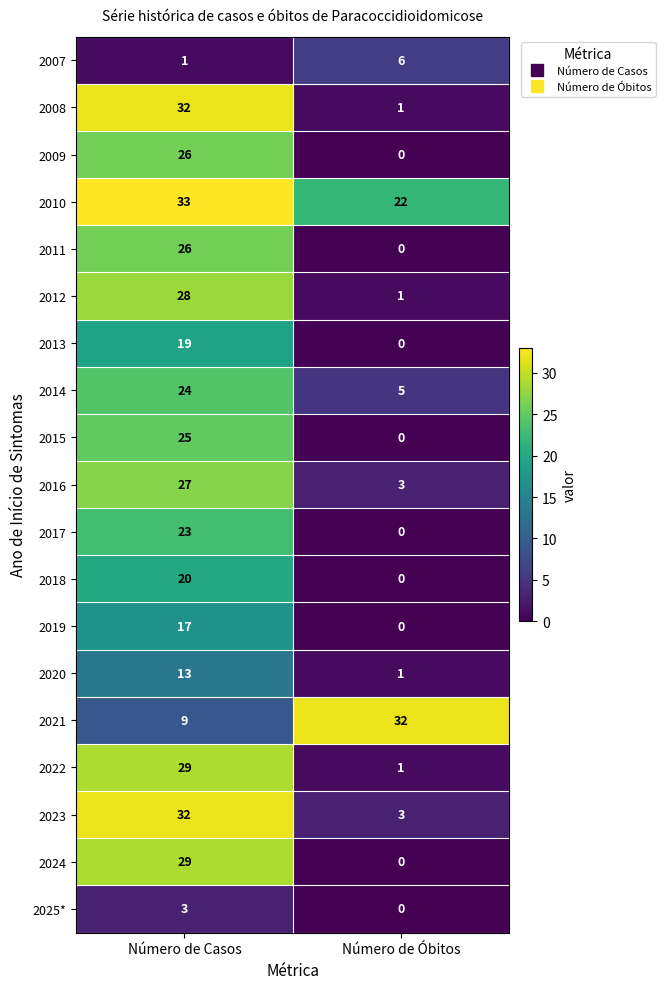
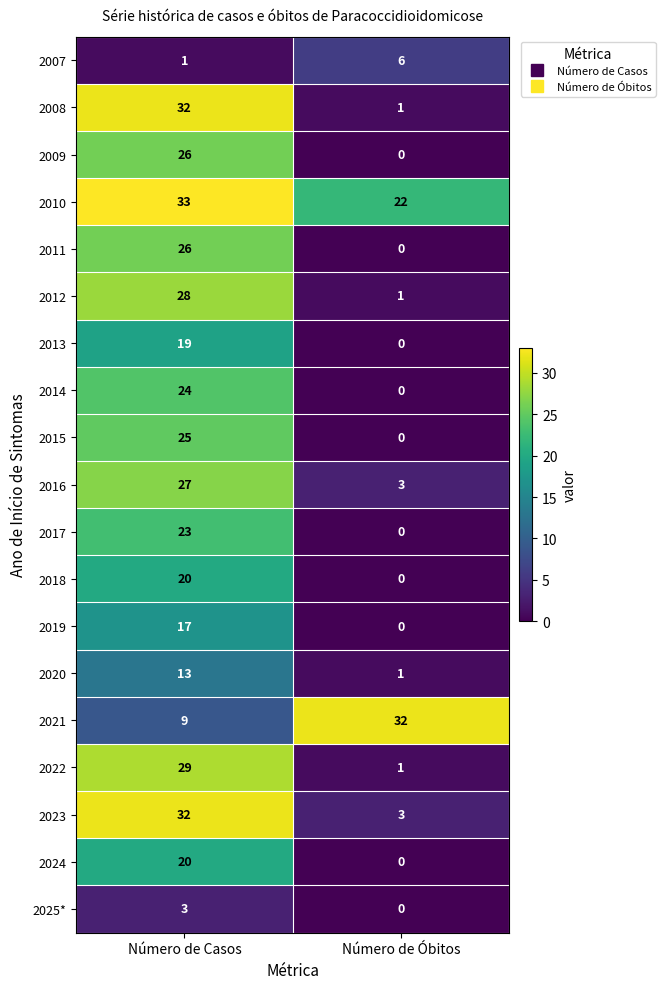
2014, Número de Óbitos: 5 -> 0
2024, Número de Casos: 29 -> 20
